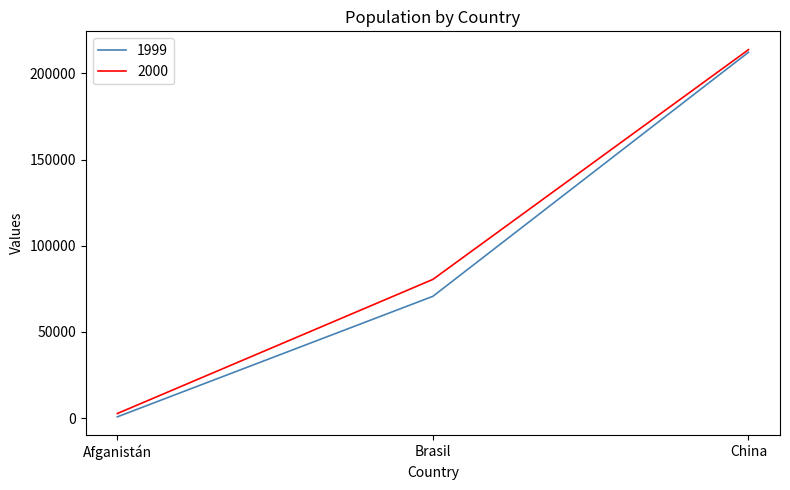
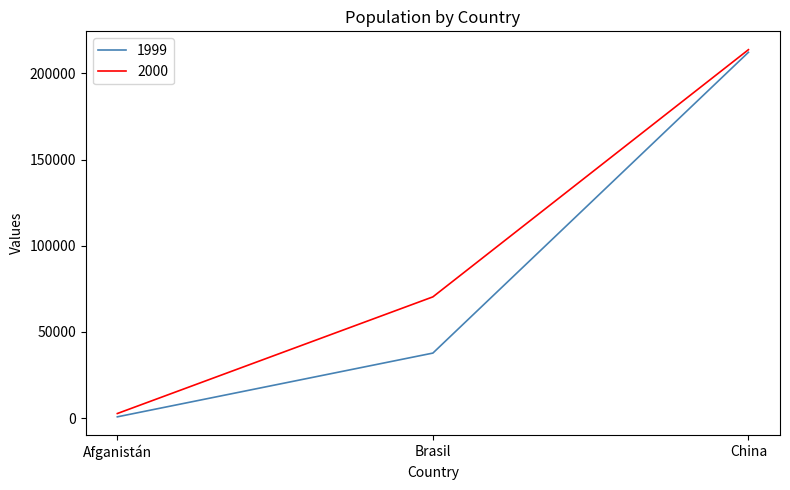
1999, Brasil: 71000 -> 38000
2000, Brasil: 80000 -> 70000
